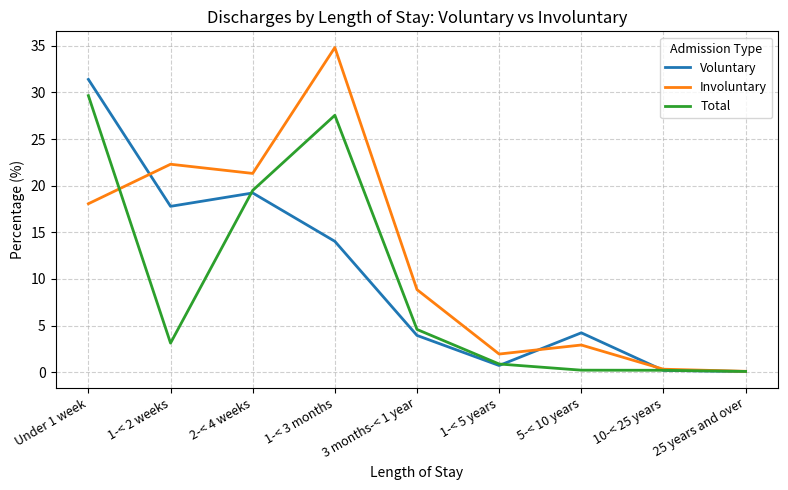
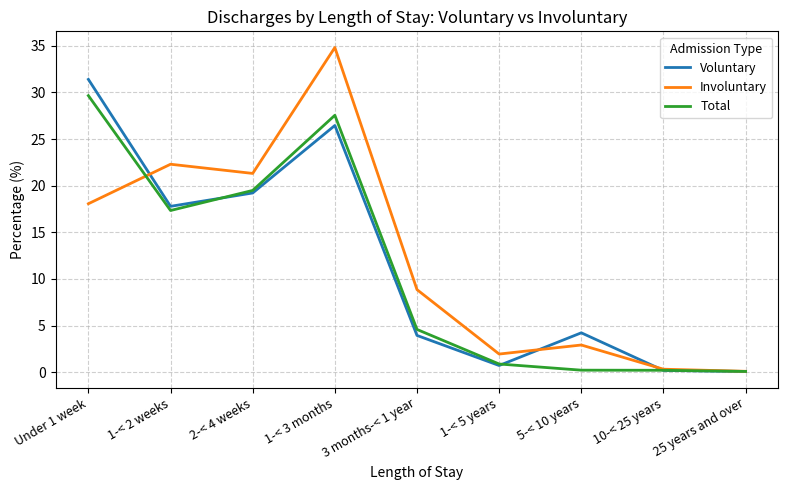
Total, 1-< 2 weeks: 3 -> 17
Voluntary, 1-< 3 months: 14 -> 26
